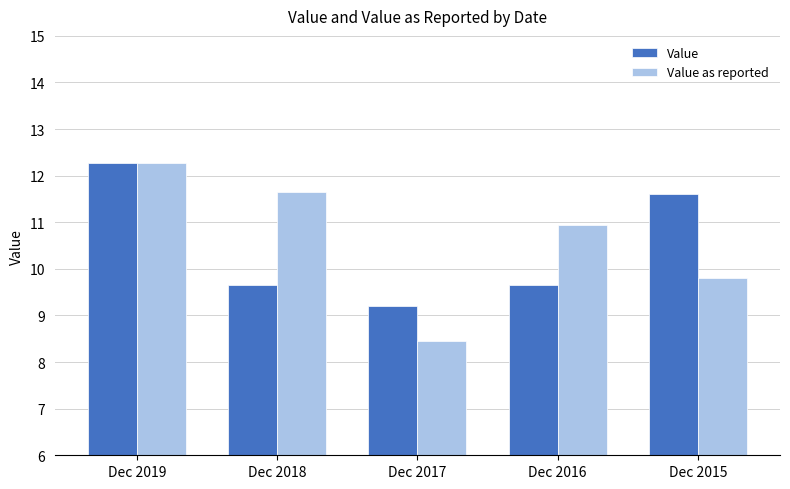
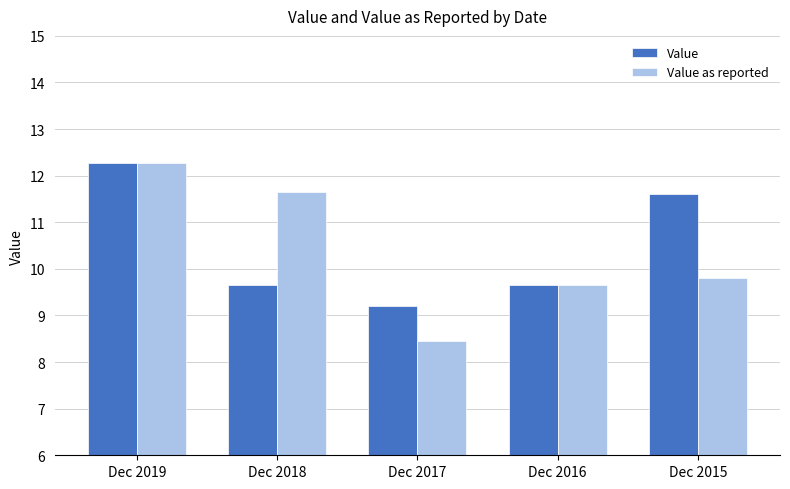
Value as reported, Dec 2016: 10.9 -> 9.6
